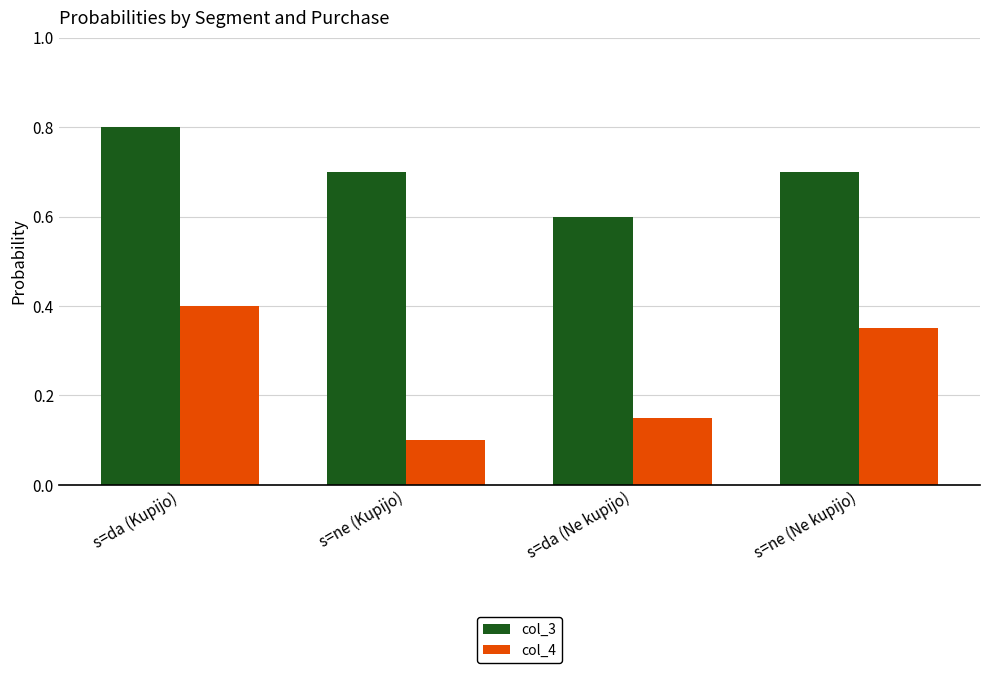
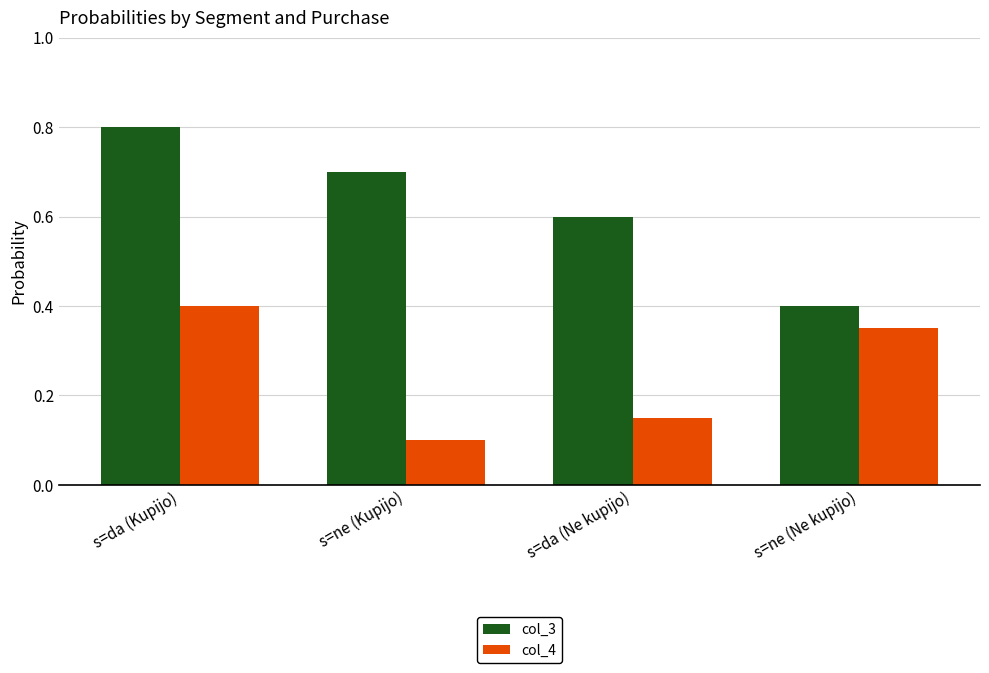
col_3, s=ne (Ne kupijo): 0.7 -> 0.4
